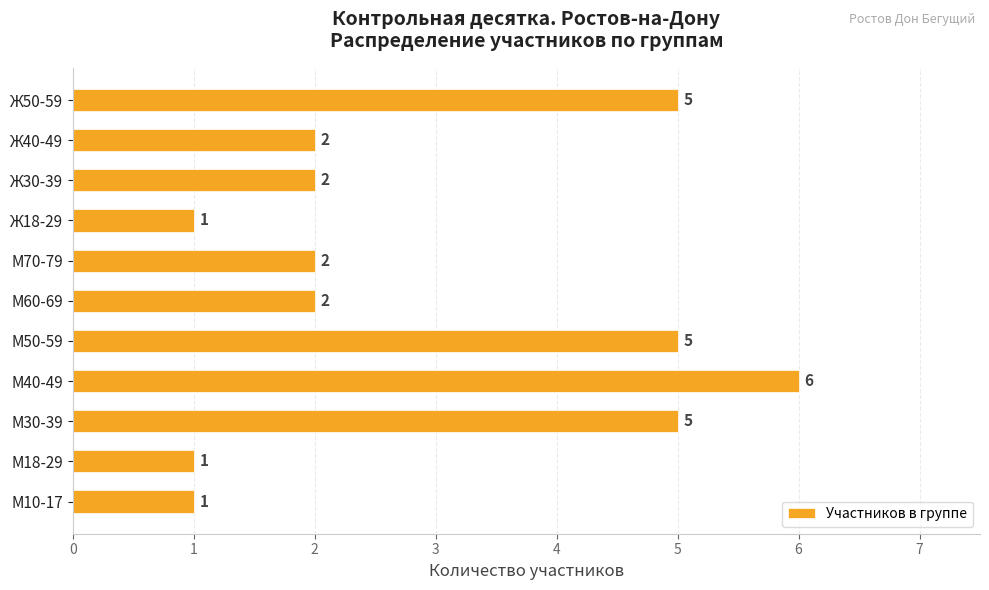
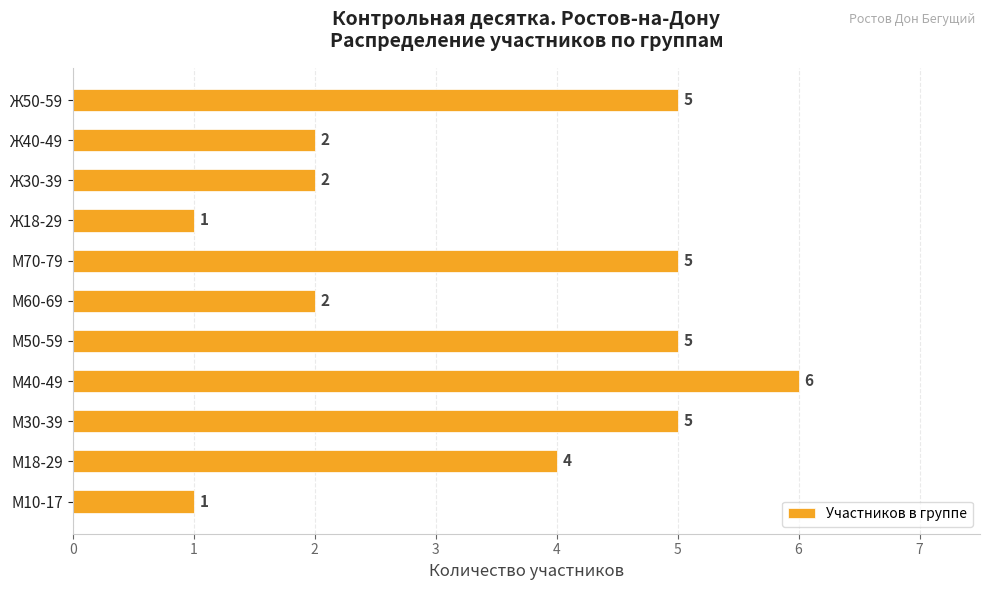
М70-79: 2 -> 5
М18-29: 1 -> 4
